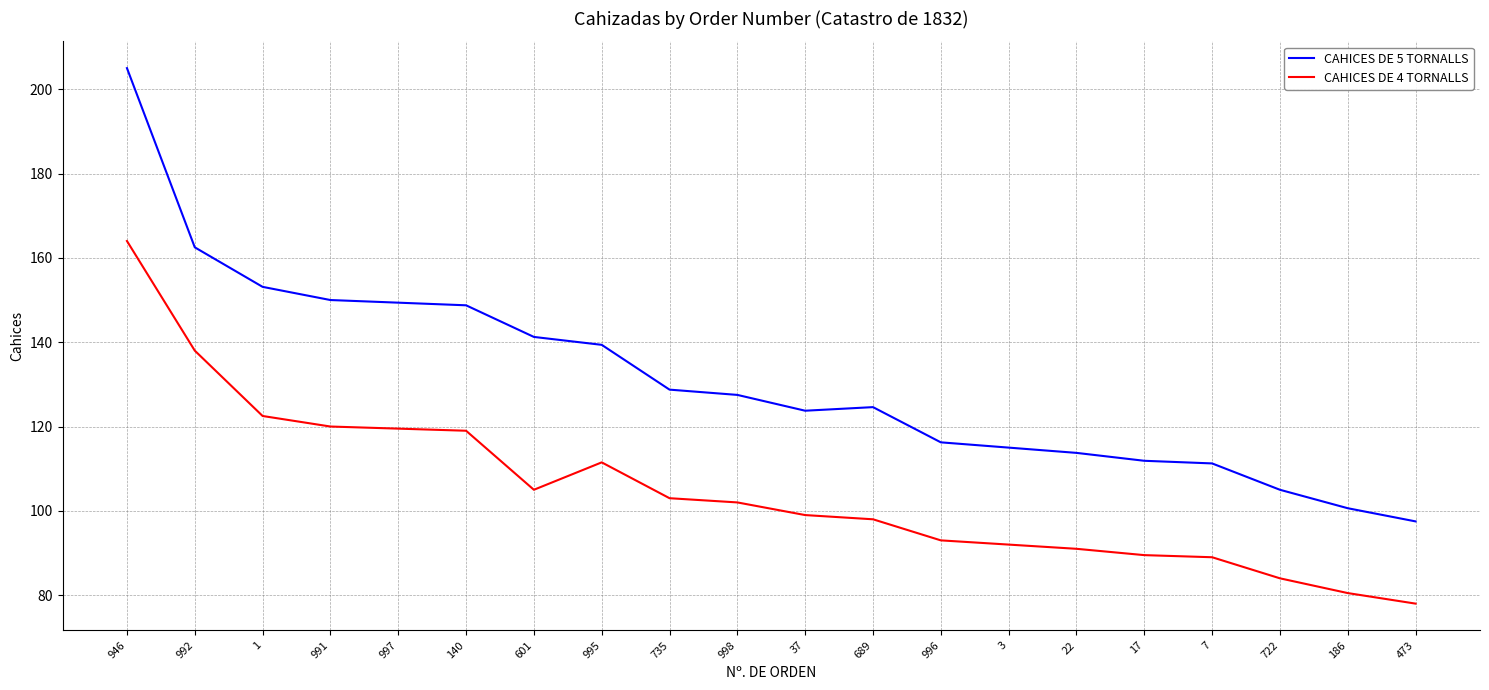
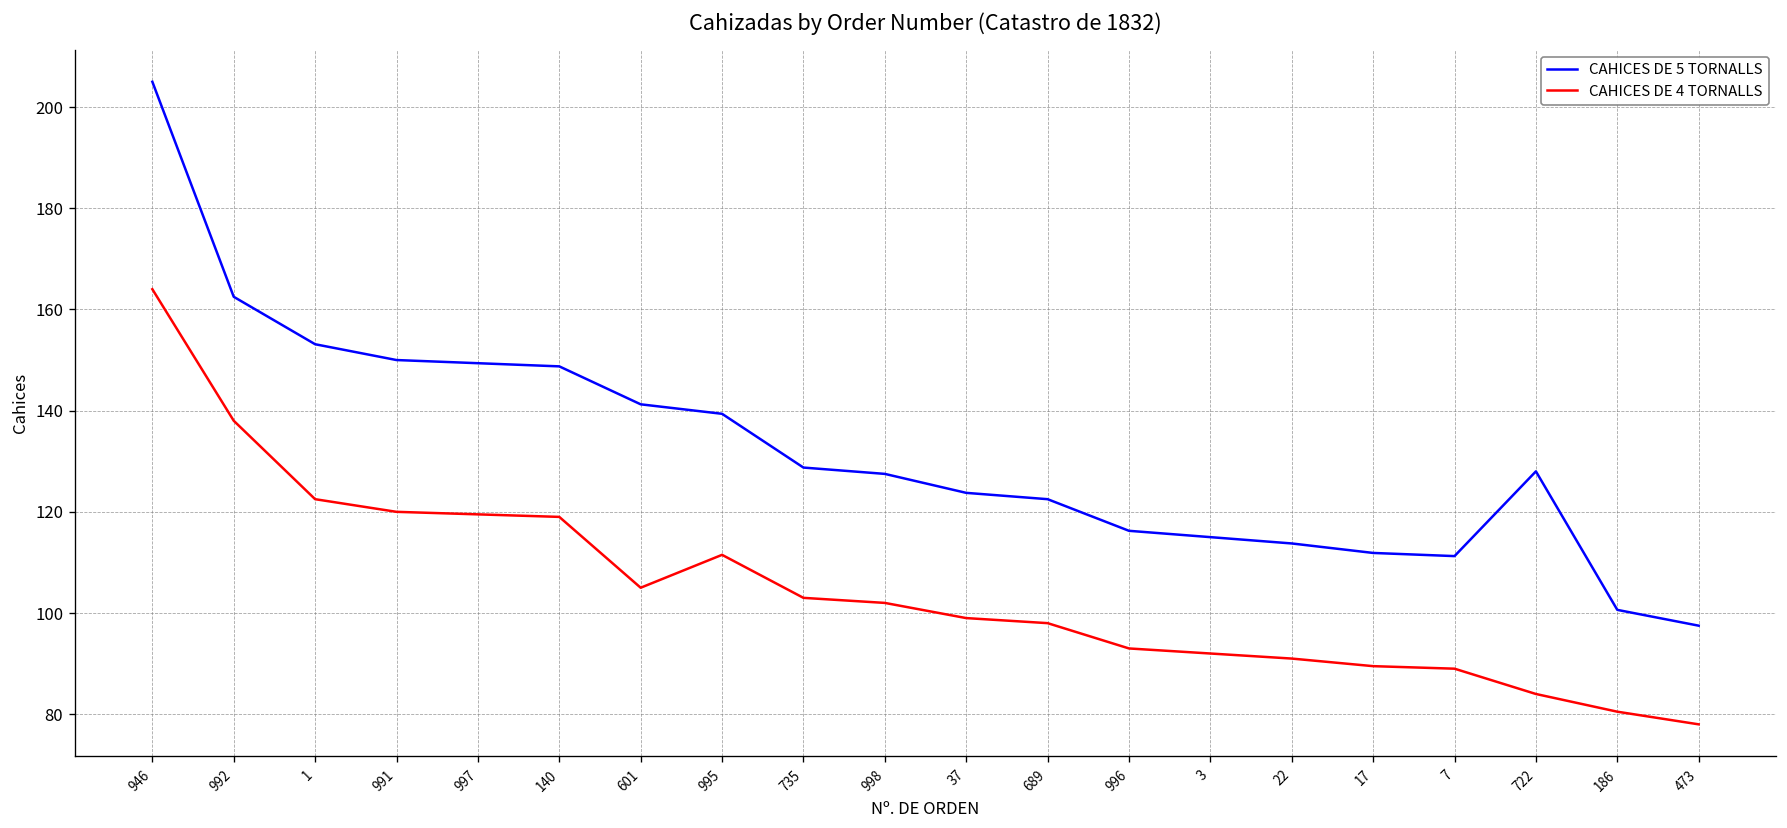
CAHICES DE 5 TORNALLS, 689: 125 -> 123
CAHICES DE 5 TORNALLS, 722: 105 -> 128
